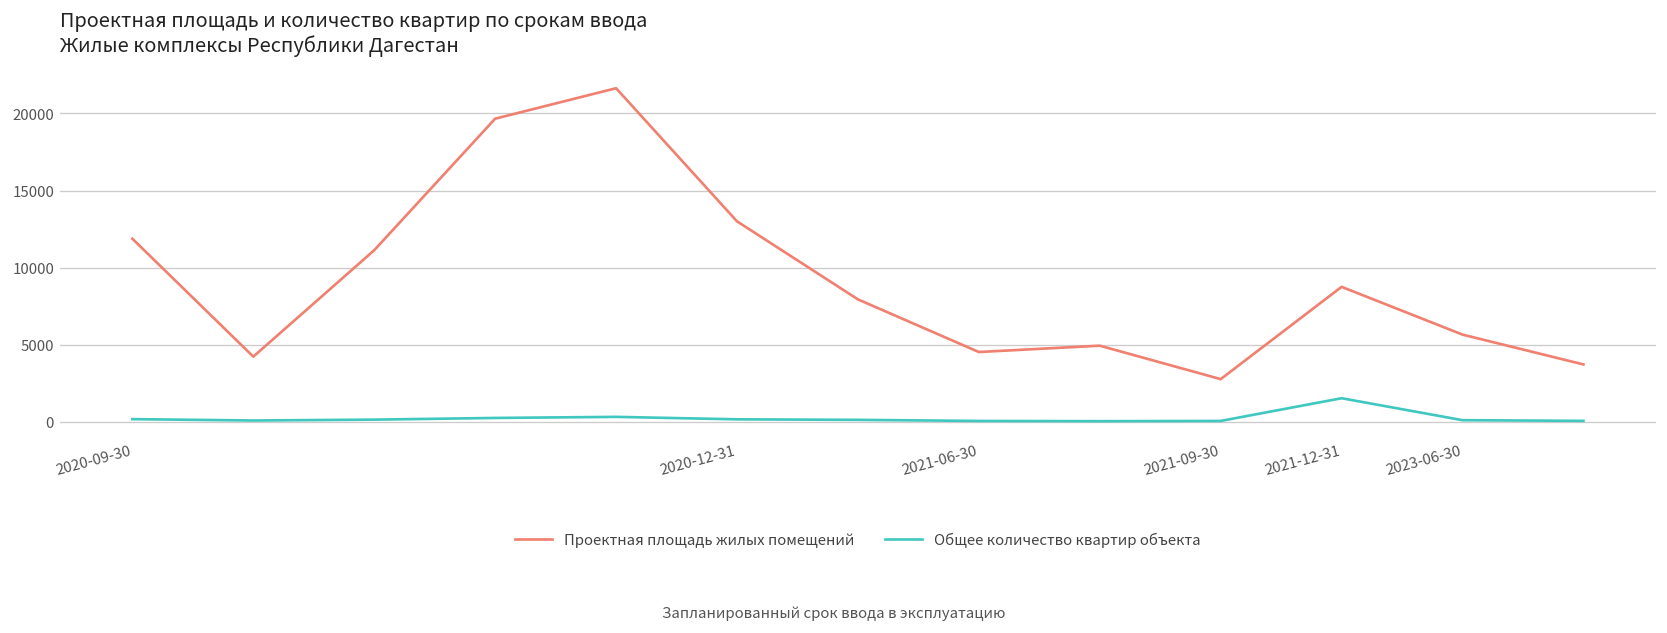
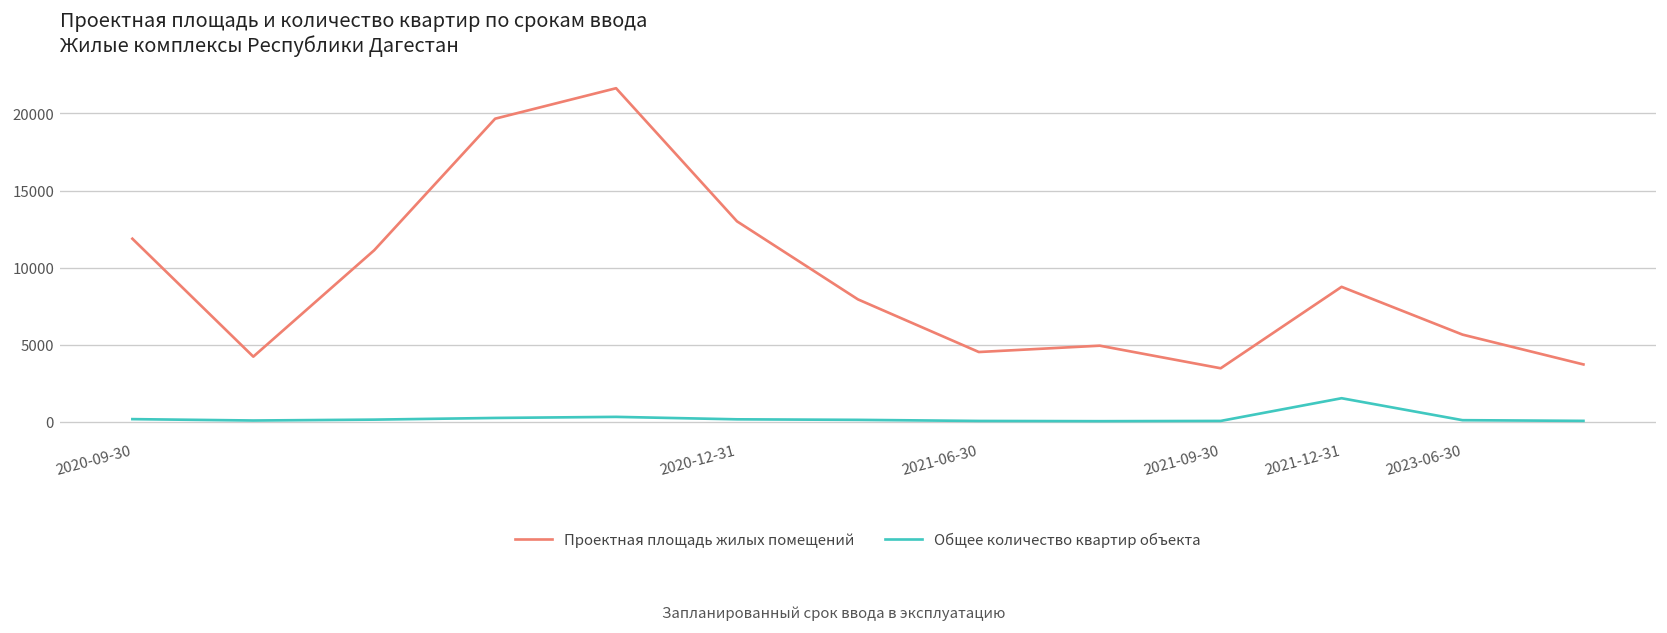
Проектная площадь жилых помещений, 2021-09-30: 2800 -> 3500
